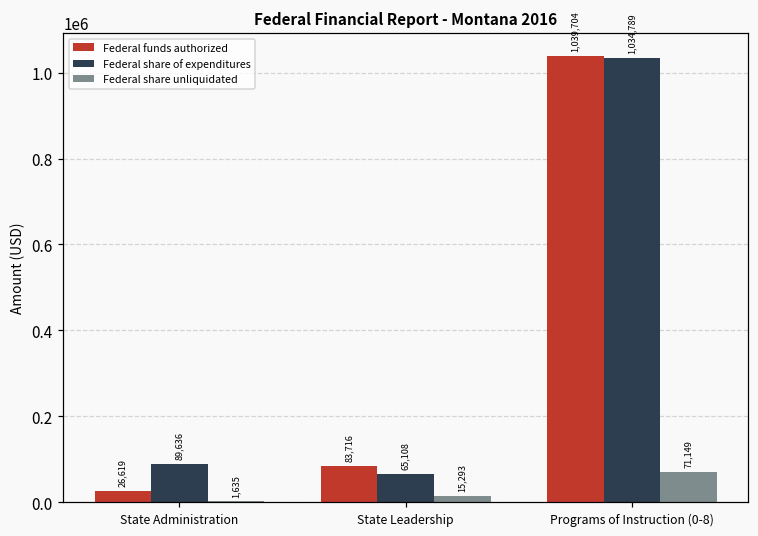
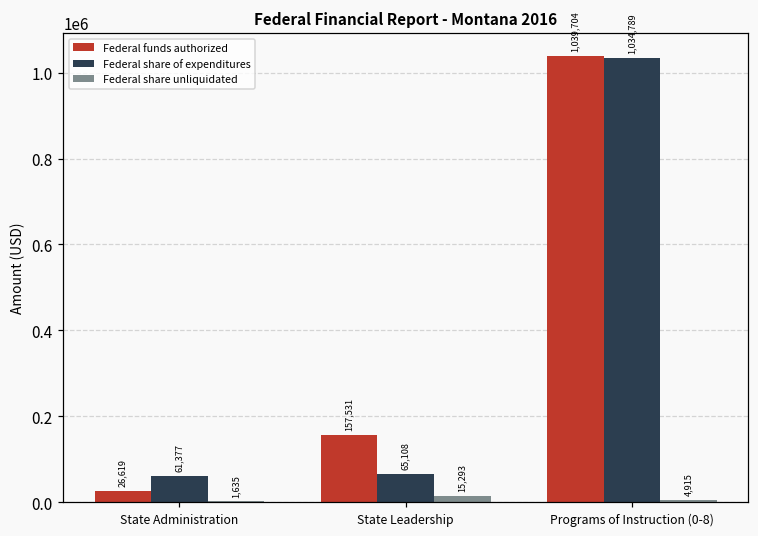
Federal share of expenditures, State Administration: 89,636 -> 61,377
Federal funds authorized, State Leadership: 83,716 -> 157,531
Federal share unliquidated, Programs of Instruction (0-8): 71,149 -> 4,915
